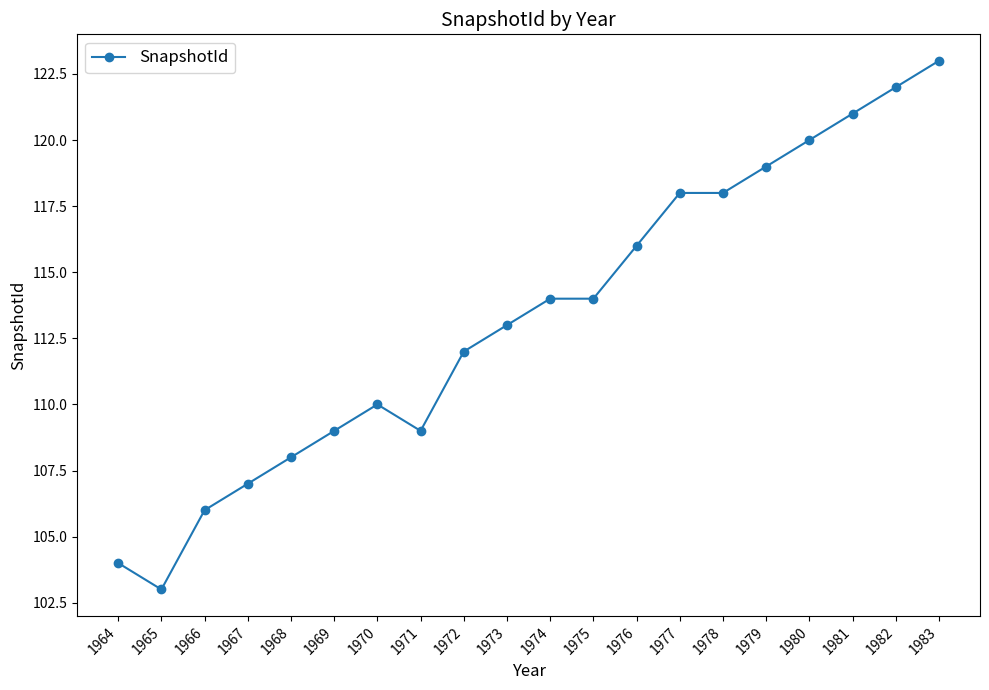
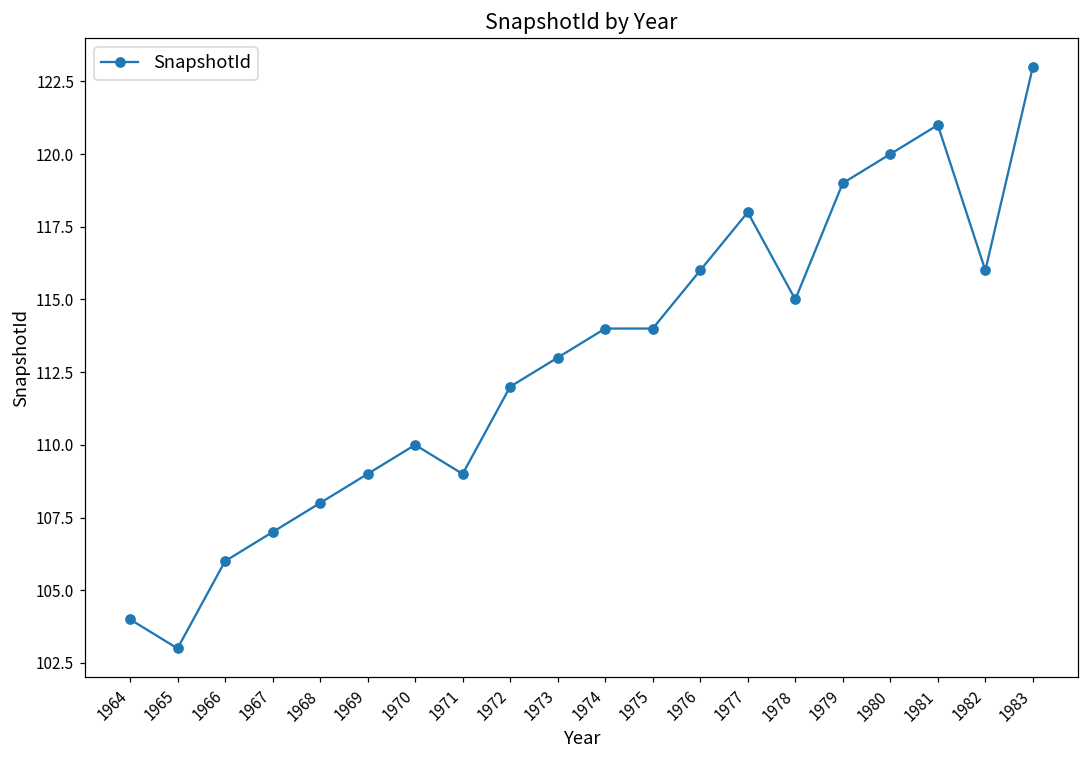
1978: 118 -> 115
1982: 122 -> 116
